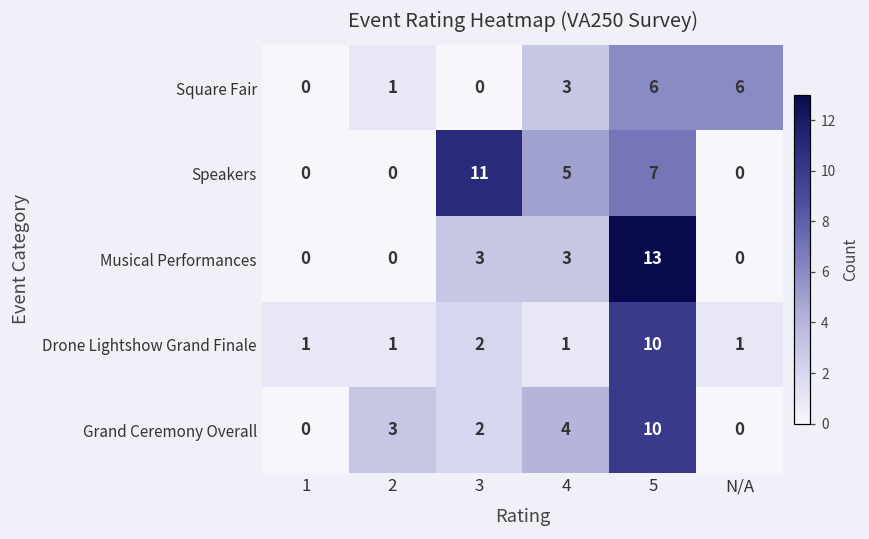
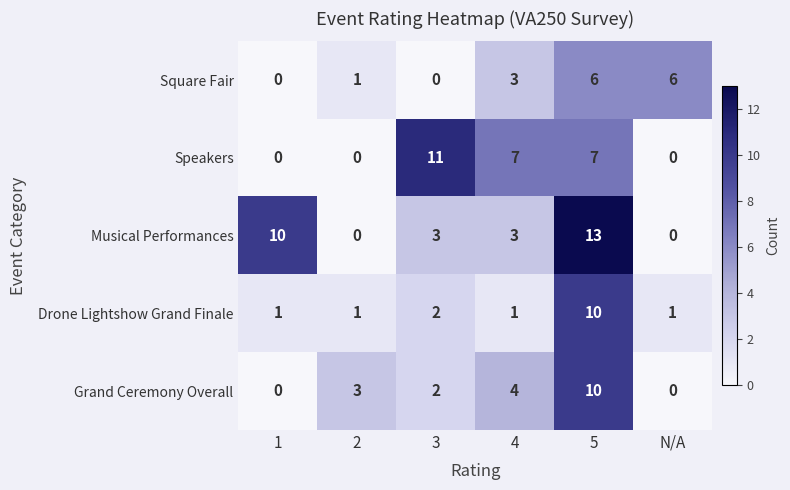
Speakers, 4: 5 -> 7
Musical Performances, 1: 0 -> 10
